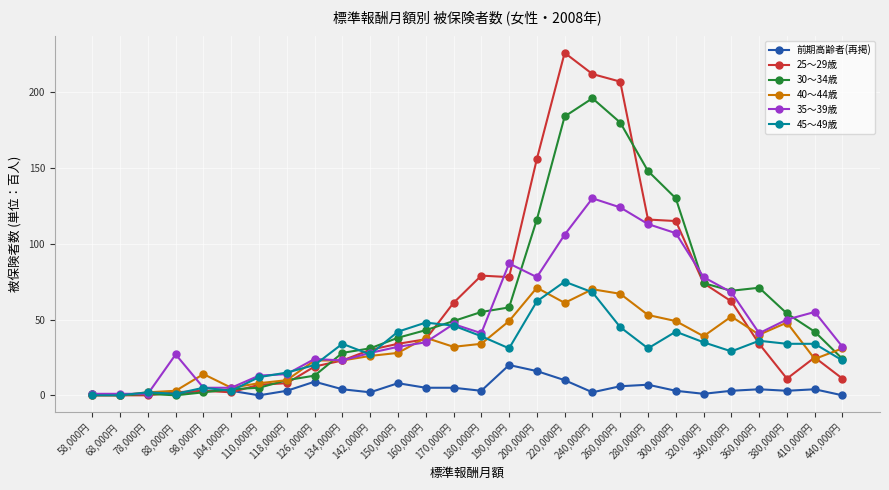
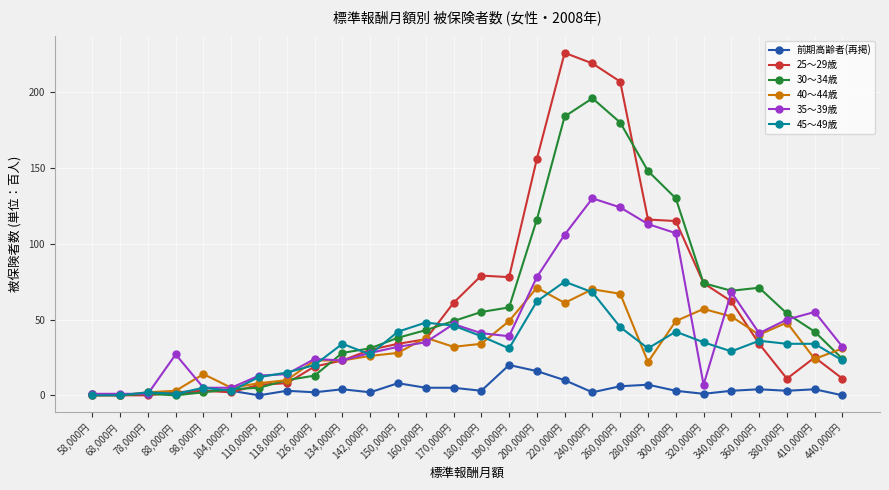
前期高齢者(再掲), 126,000円: 9 -> 2
35～39歳, 190,000円: 87 -> 39
25～29歳, 240,000円: 212 -> 219
40～44歳, 280,000円: 53 -> 22
40～44歳, 320,000円: 39 -> 57
35～39歳, 320,000円: 78 -> 7
